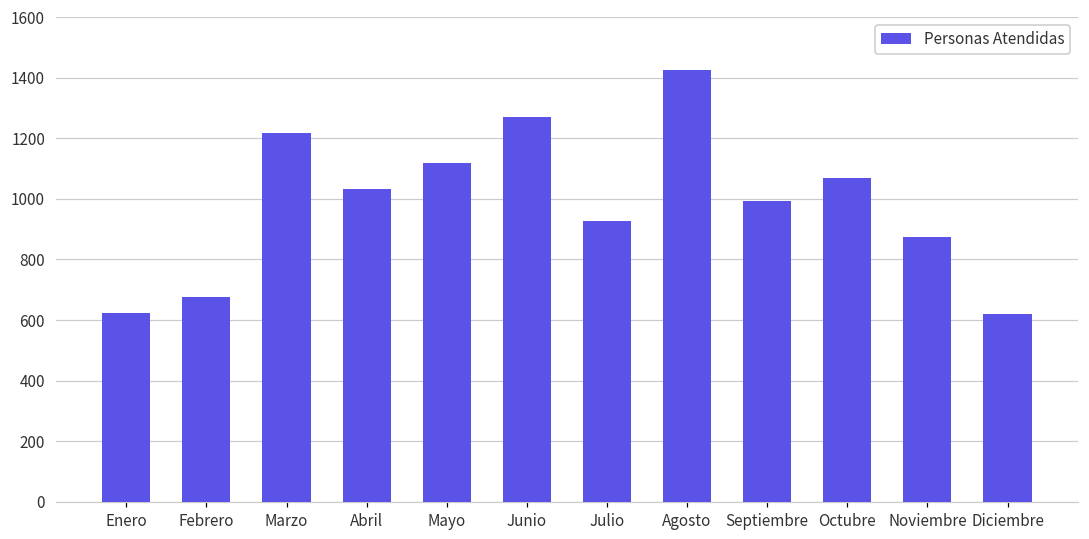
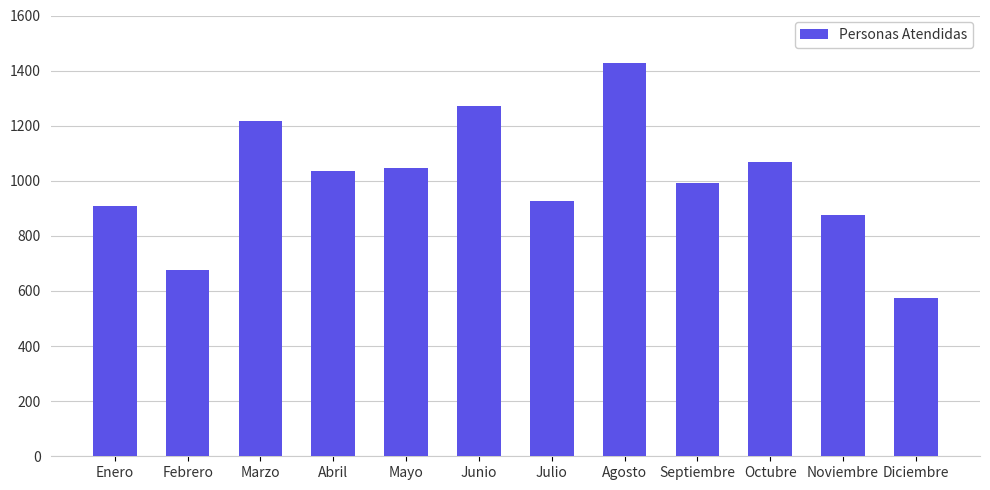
Enero: 620 -> 910
Mayo: 1120 -> 1050
Diciembre: 620 -> 570
